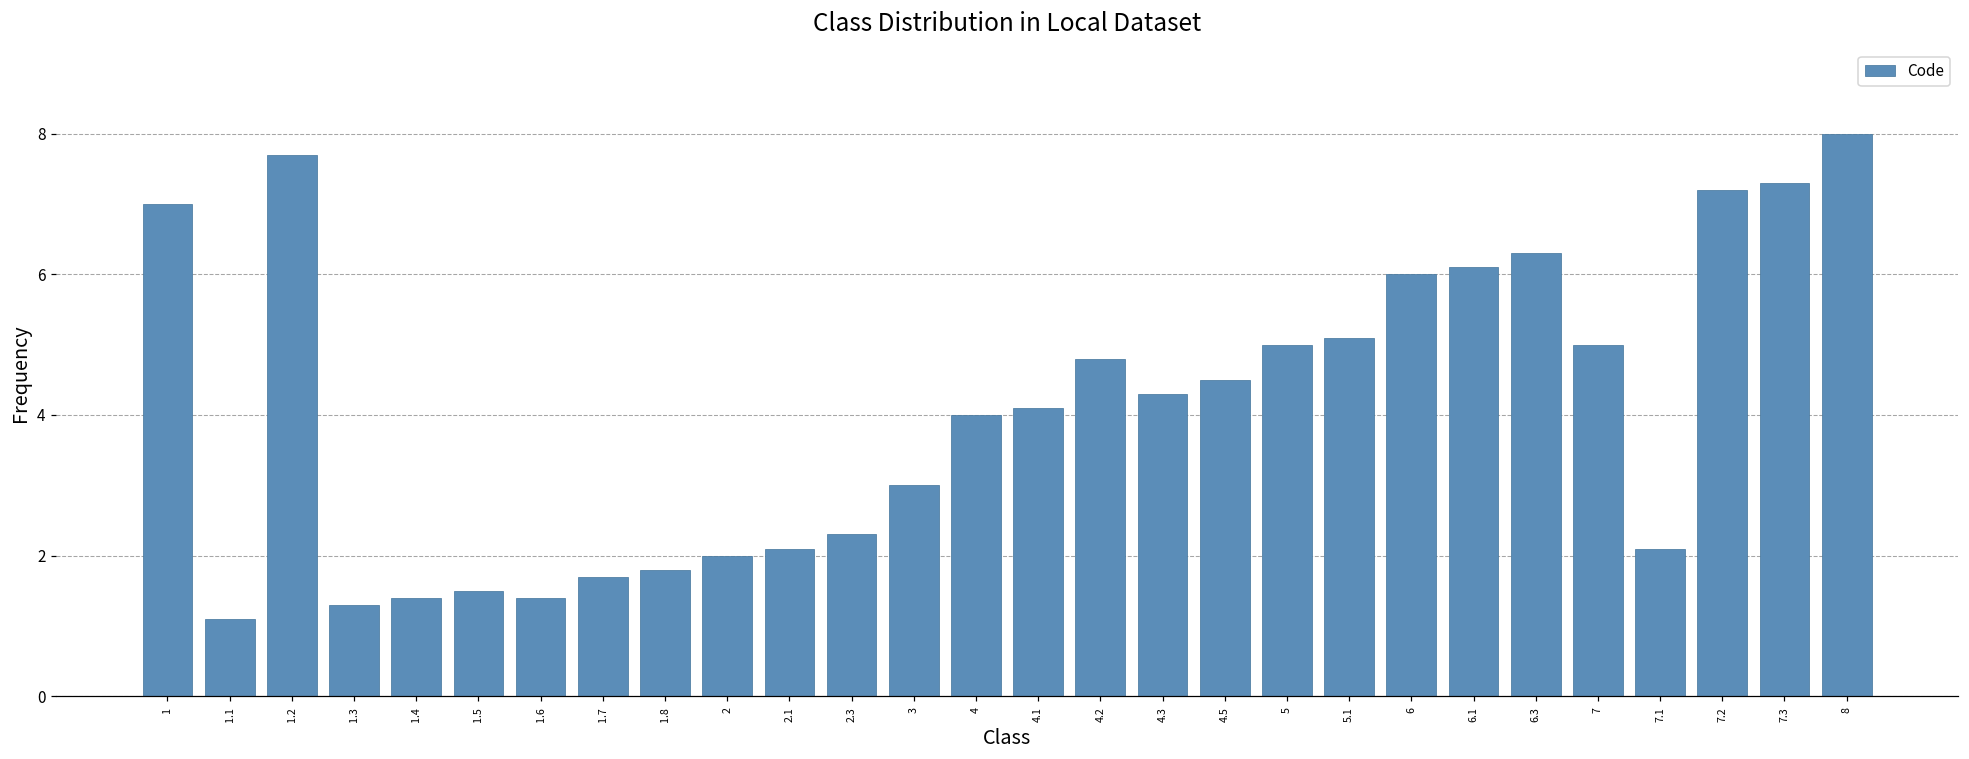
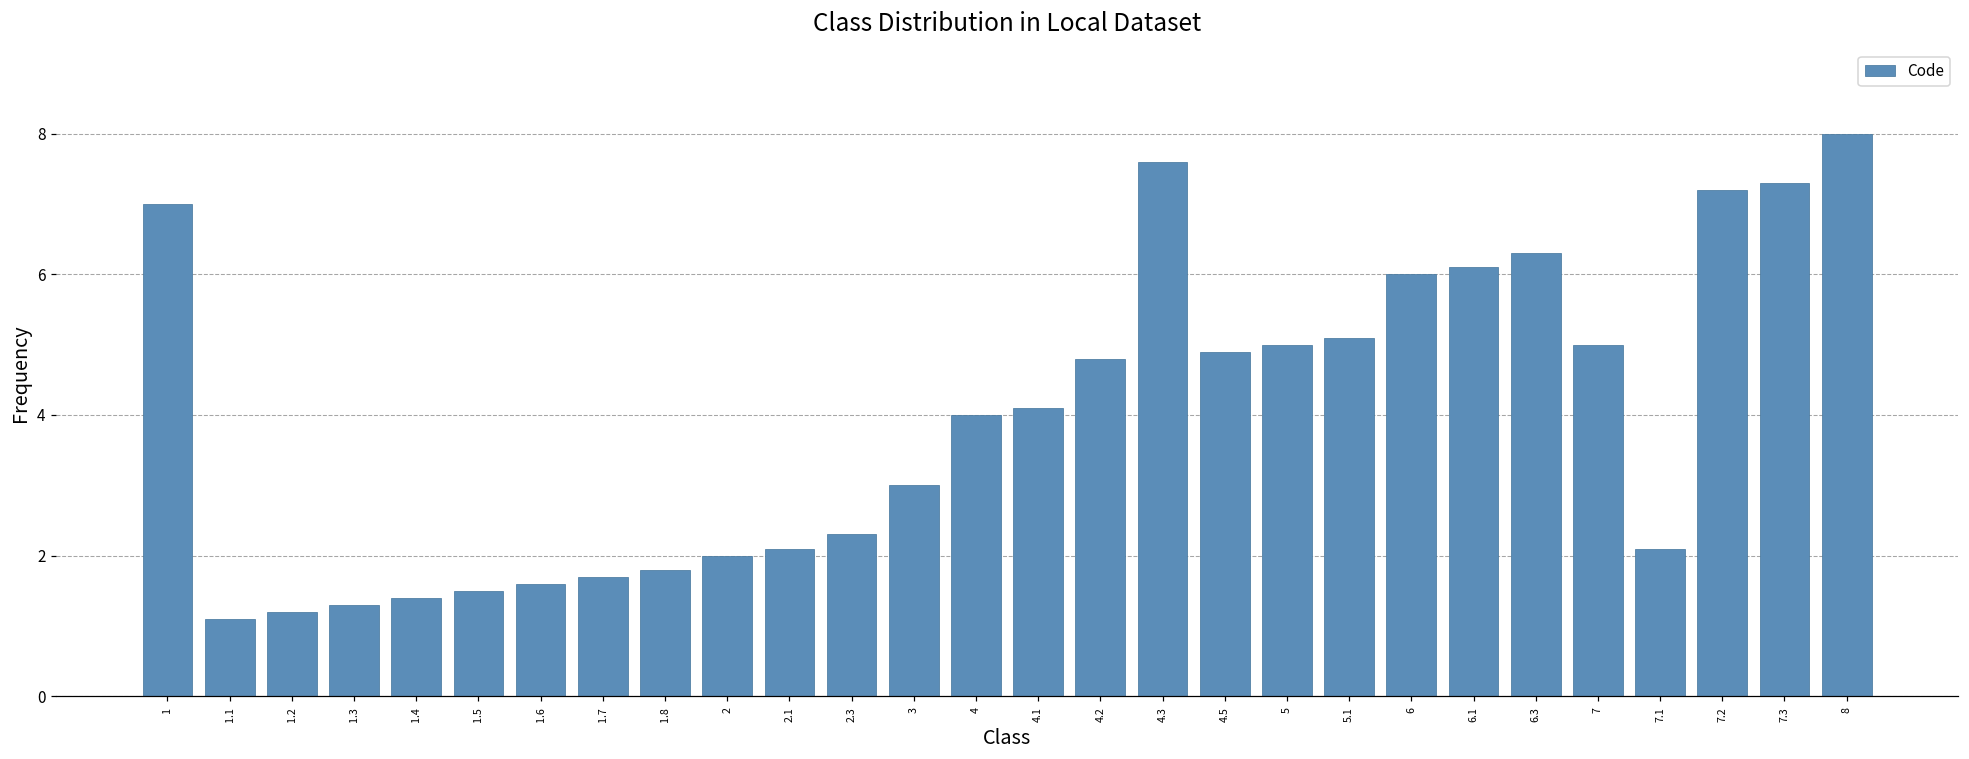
1.2: 7.7 -> 1.2
1.6: 1.4 -> 1.6
4.3: 4.3 -> 7.6
4.5: 4.5 -> 4.9
